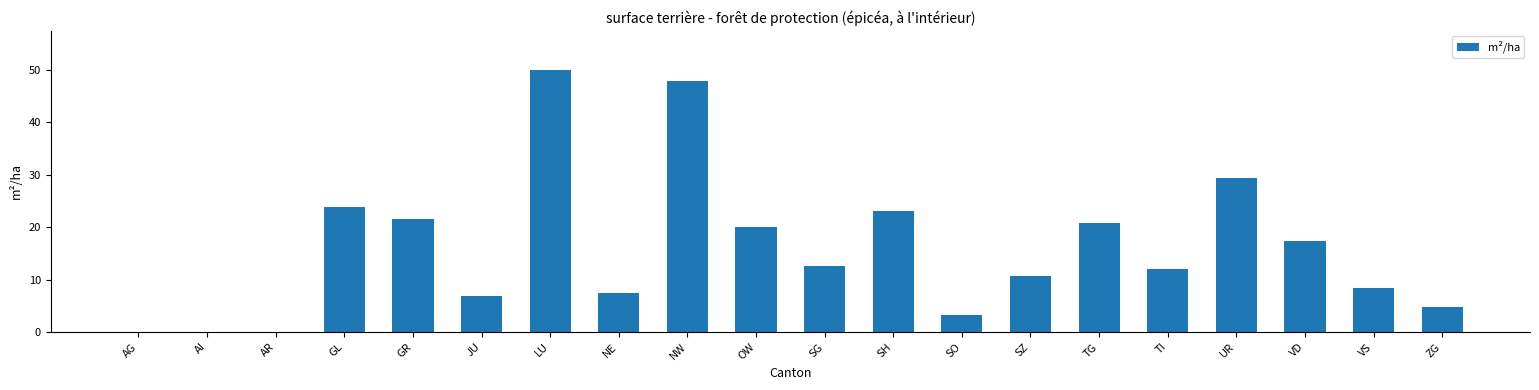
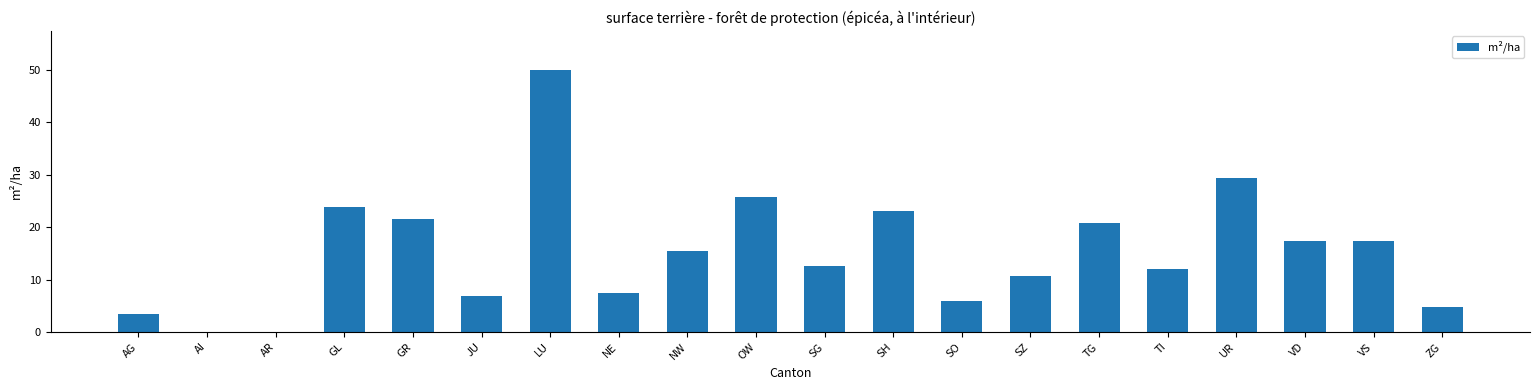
AG: 0 -> 3
NW: 48 -> 15
OW: 20 -> 26
SO: 3 -> 6
VS: 8 -> 17
